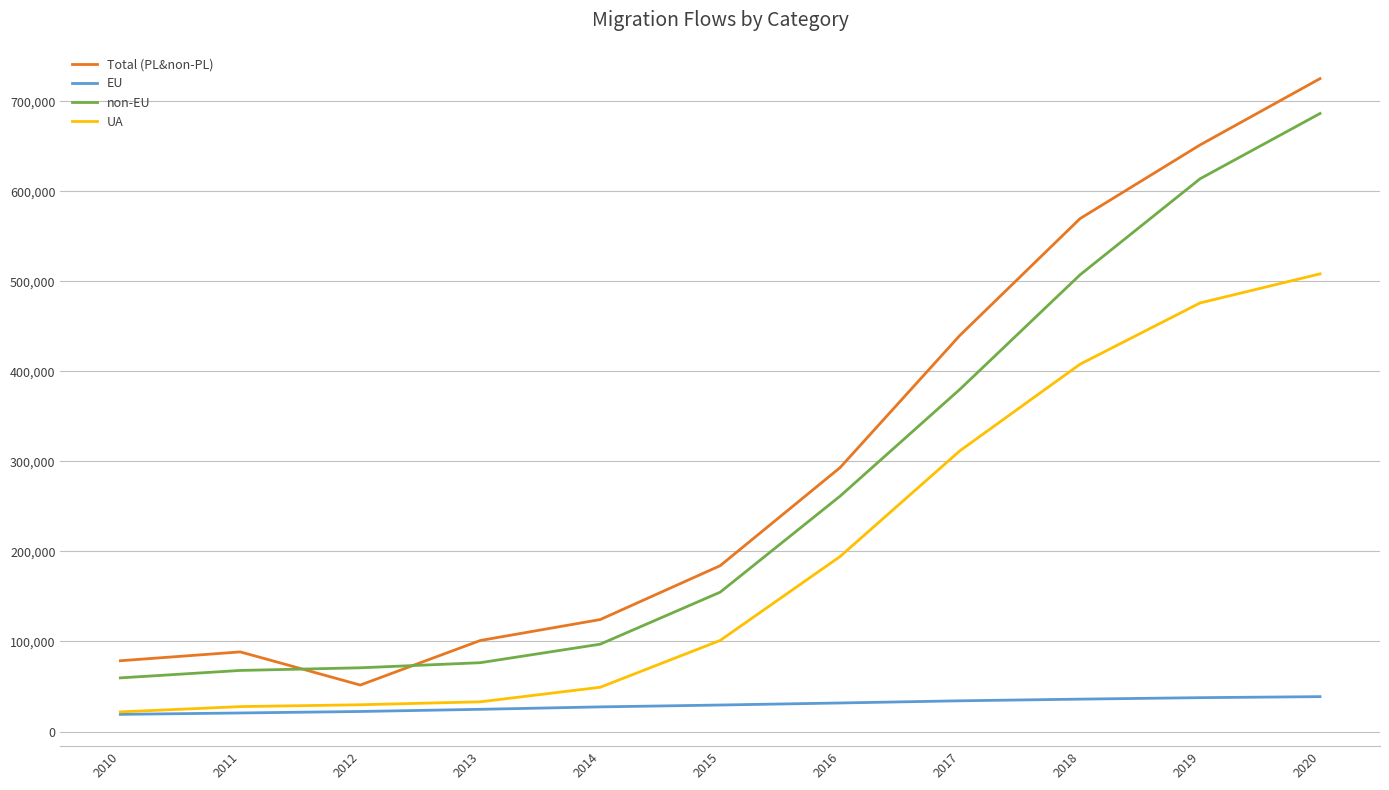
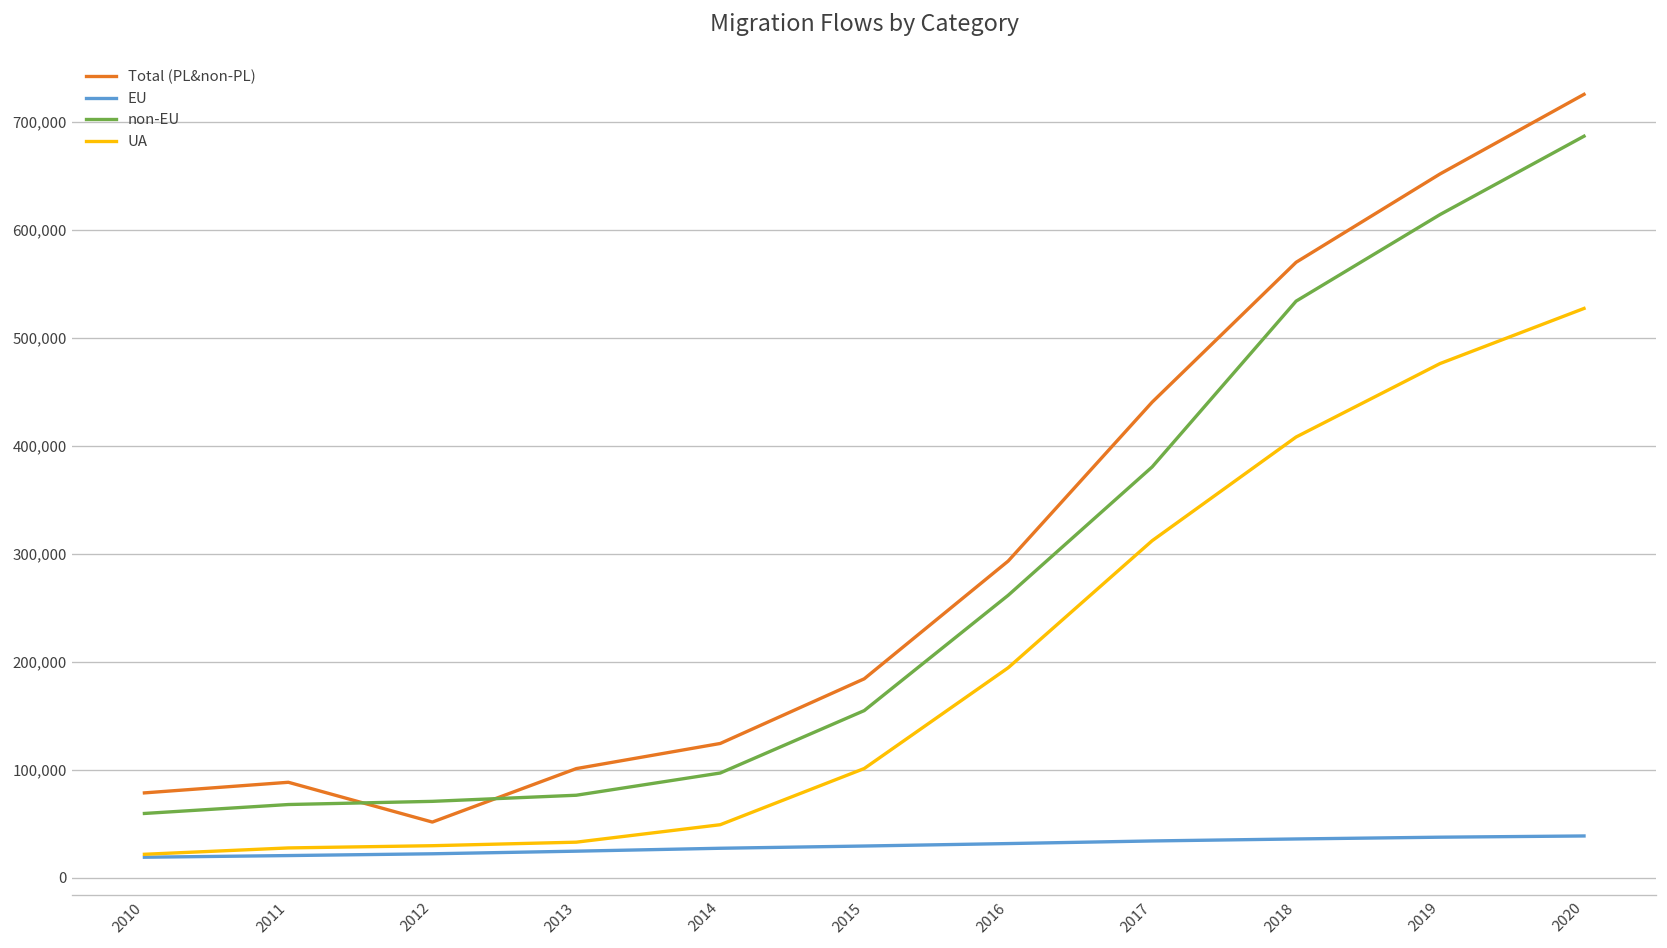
non-EU, 2018: 510,000 -> 530,000
UA, 2020: 510,000 -> 530,000
